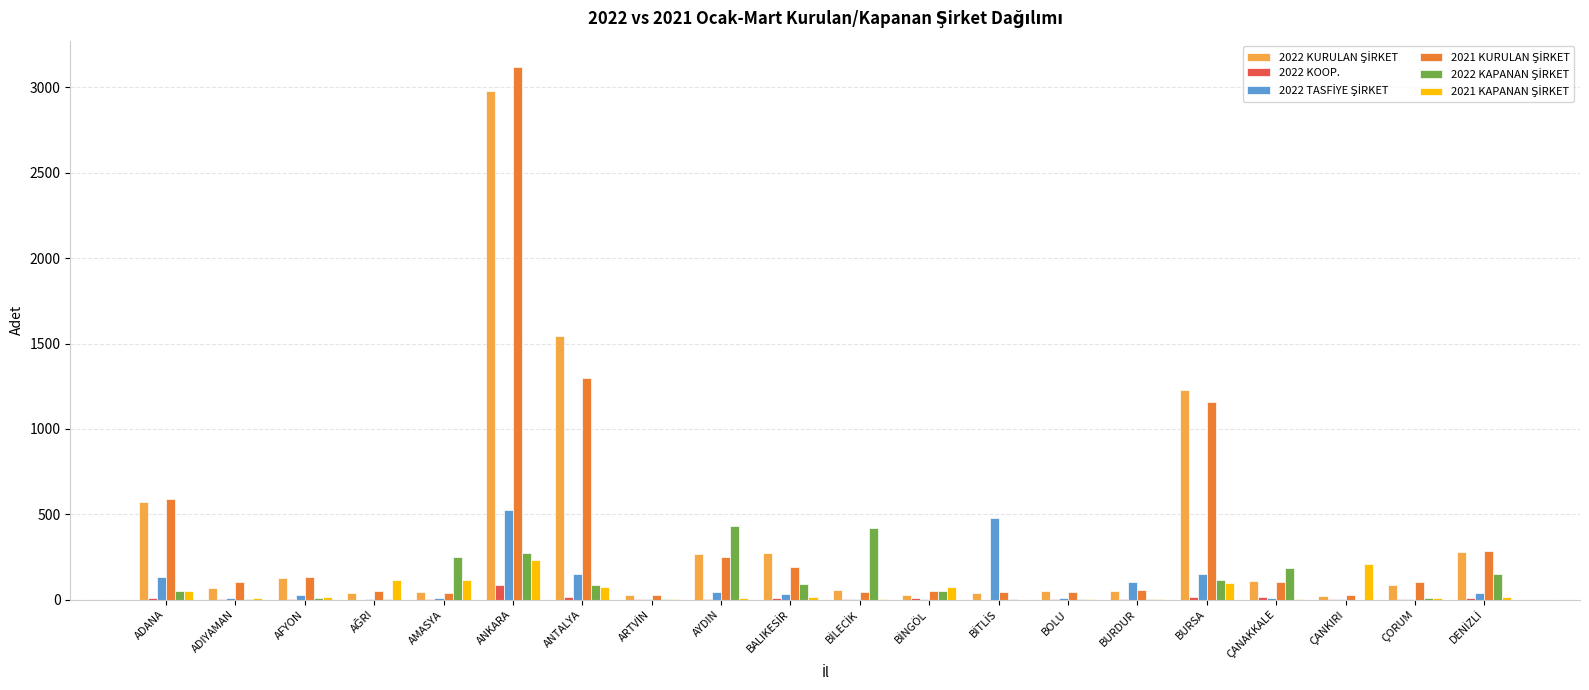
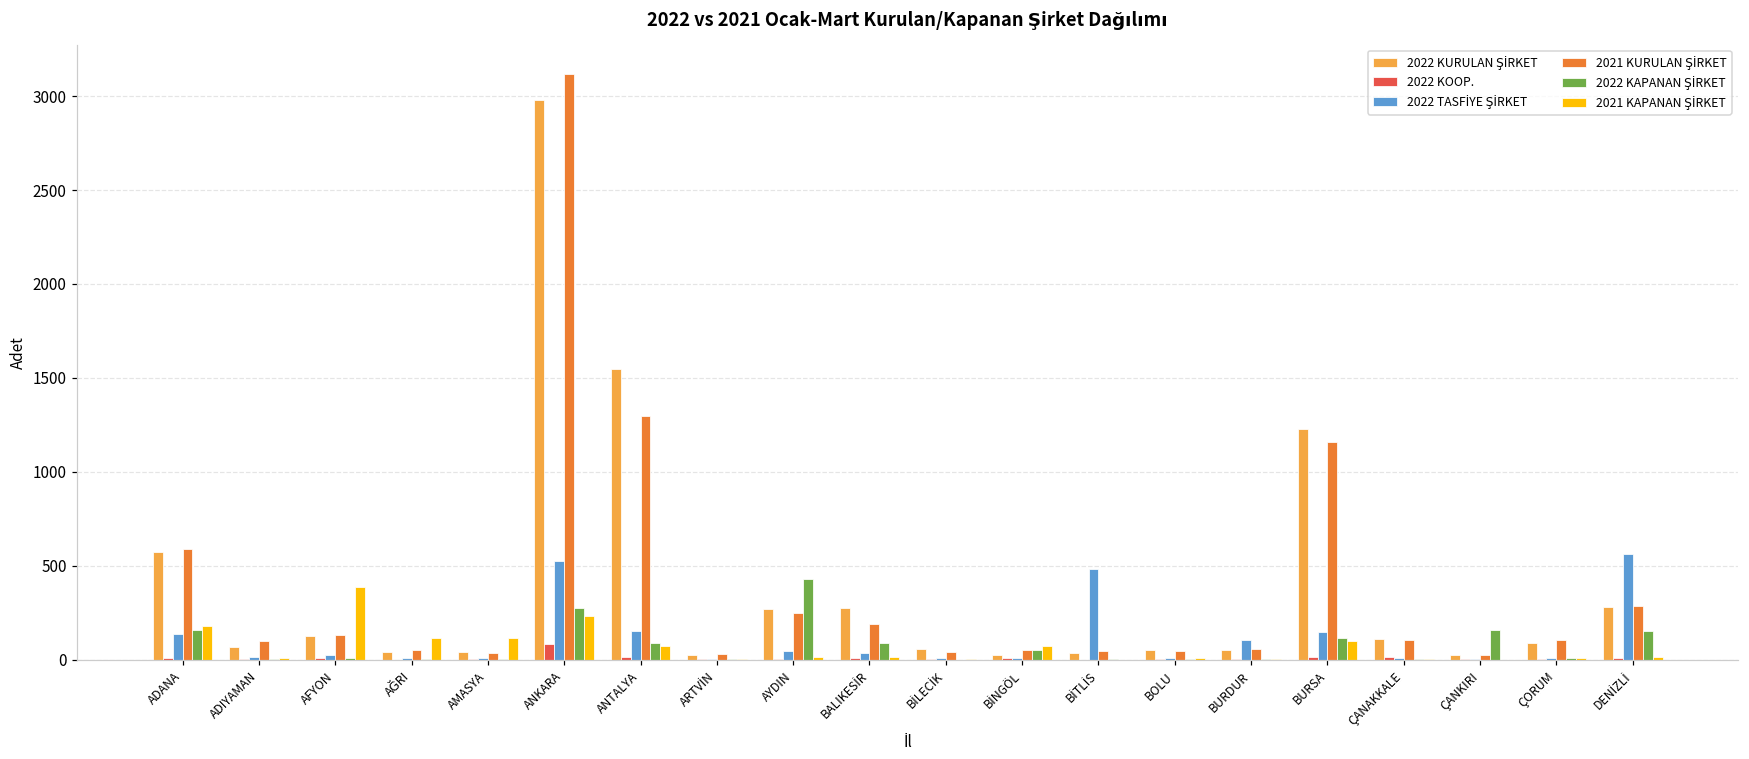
2022 KAPANAN ŞİRKET, ADANA: 50 -> 160
2021 KAPANAN ŞİRKET, ADANA: 50 -> 180
2021 KAPANAN ŞİRKET, AFYON: 20 -> 390
2022 KAPANAN ŞİRKET, AMASYA: 250 -> 0
2022 KAPANAN ŞİRKET, BİLECİK: 420 -> 0
2022 KAPANAN ŞİRKET, ÇANAKKALE: 190 -> 0
2022 KAPANAN ŞİRKET, ÇANKIRI: 0 -> 160
2021 KAPANAN ŞİRKET, ÇANKIRI: 210 -> 0
2022 TASFİYE ŞİRKET, DENİZLİ: 40 -> 560
